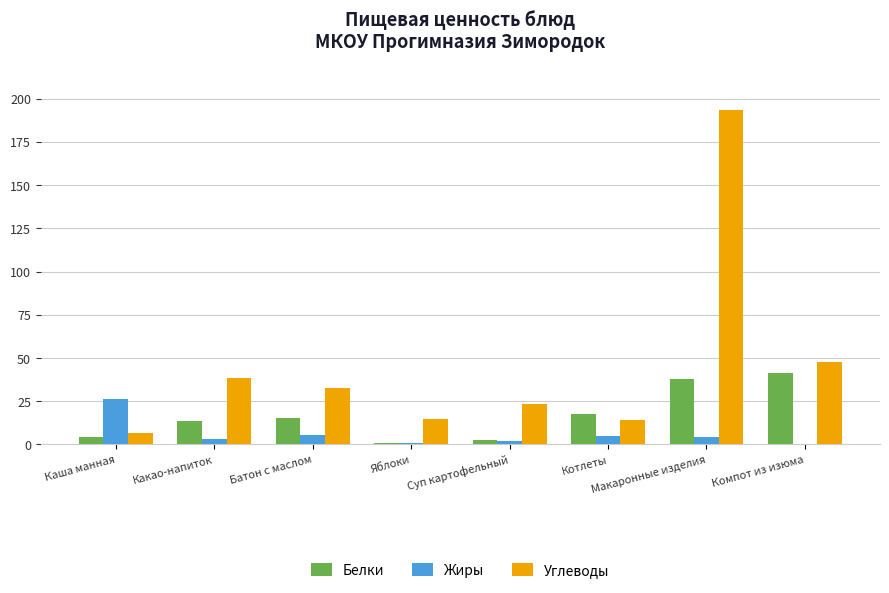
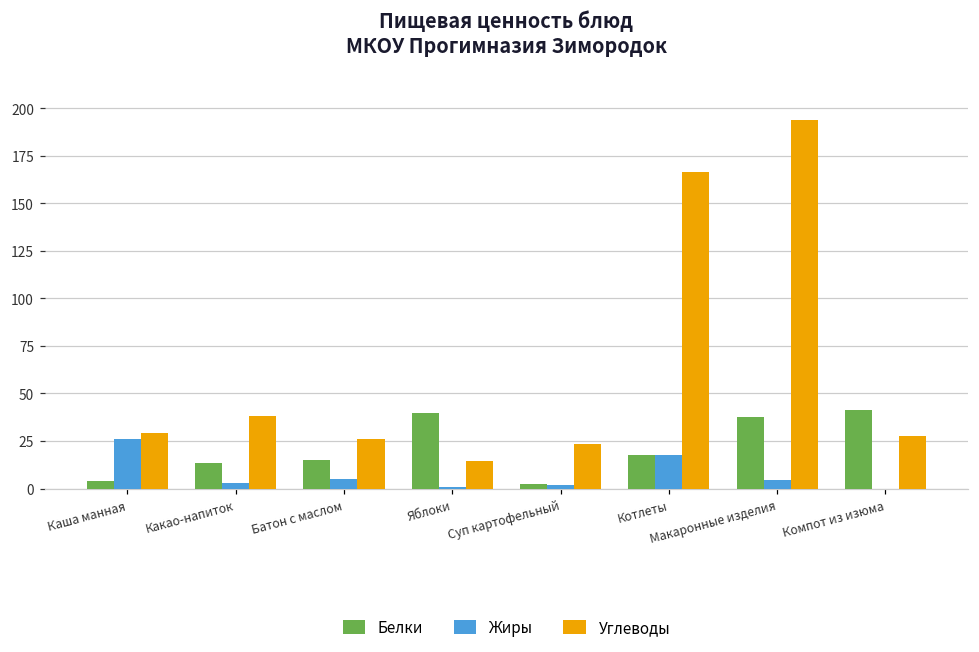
Углеводы, Каша манная: 7 -> 29
Углеводы, Батон с маслом: 33 -> 26
Белки, Яблоки: 1 -> 40
Жиры, Котлеты: 5 -> 18
Углеводы, Котлеты: 14 -> 166
Углеводы, Компот из изюма: 48 -> 27
